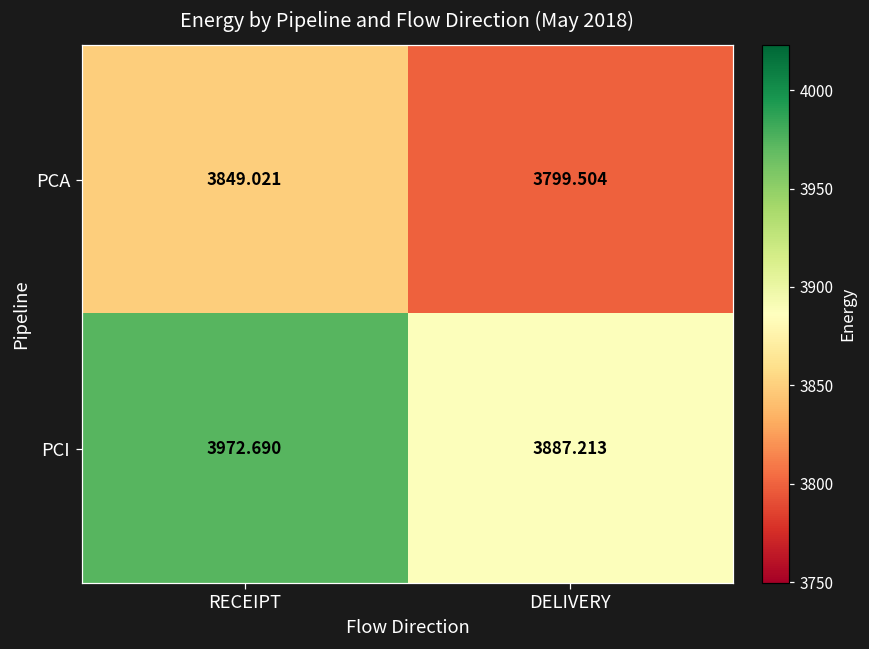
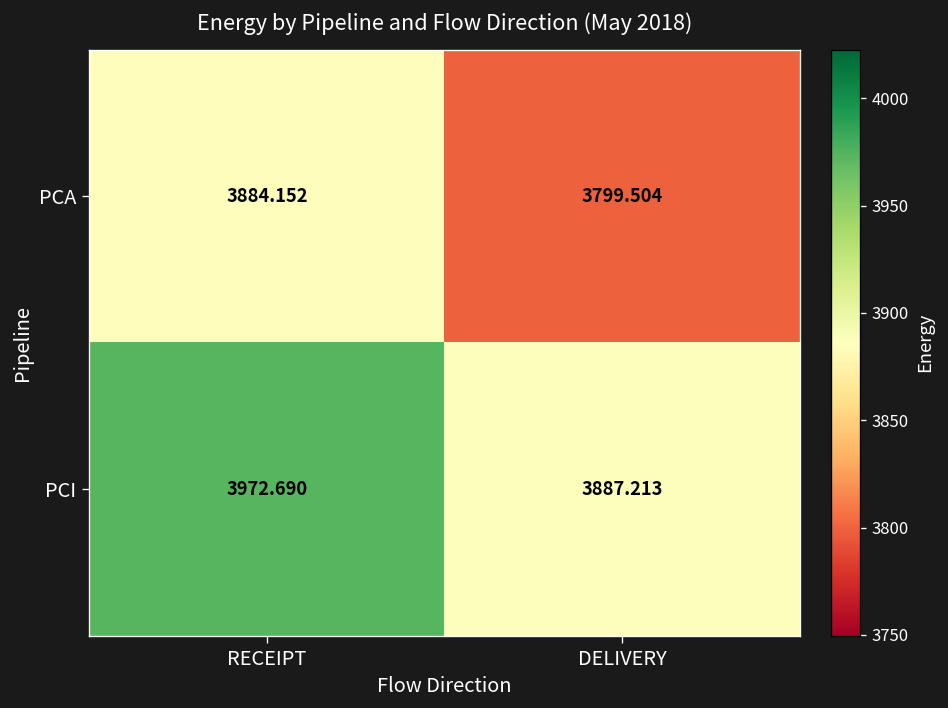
PCA, RECEIPT: 3849.021 -> 3884.152
